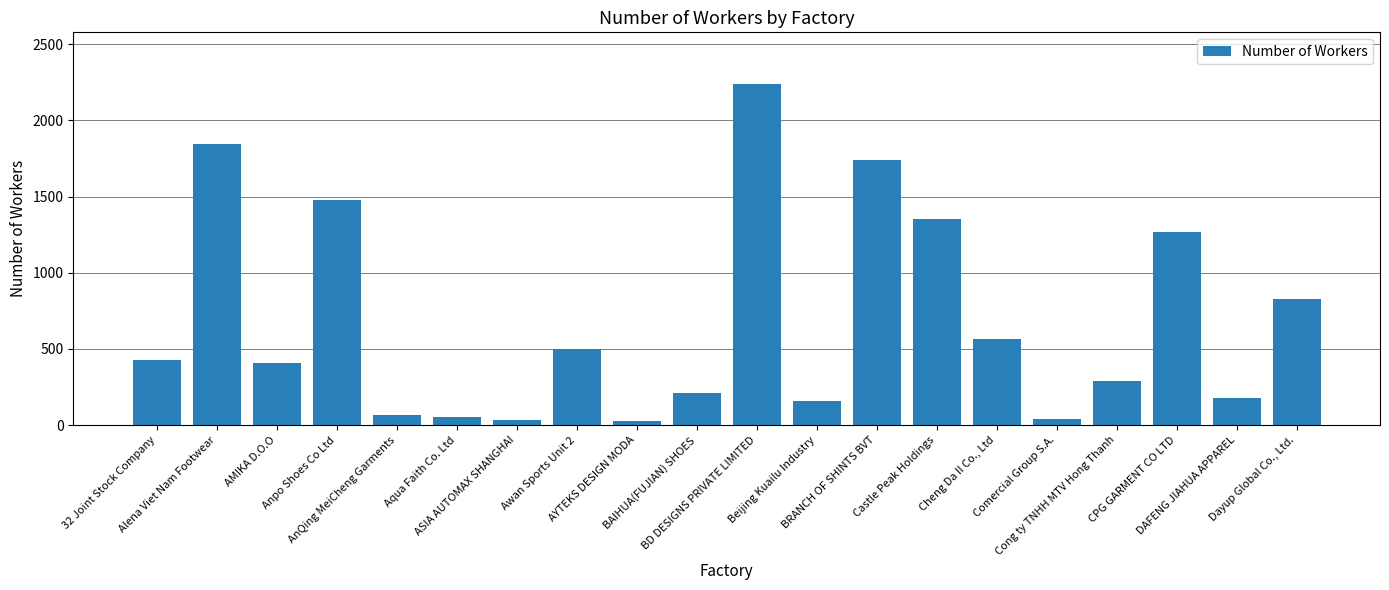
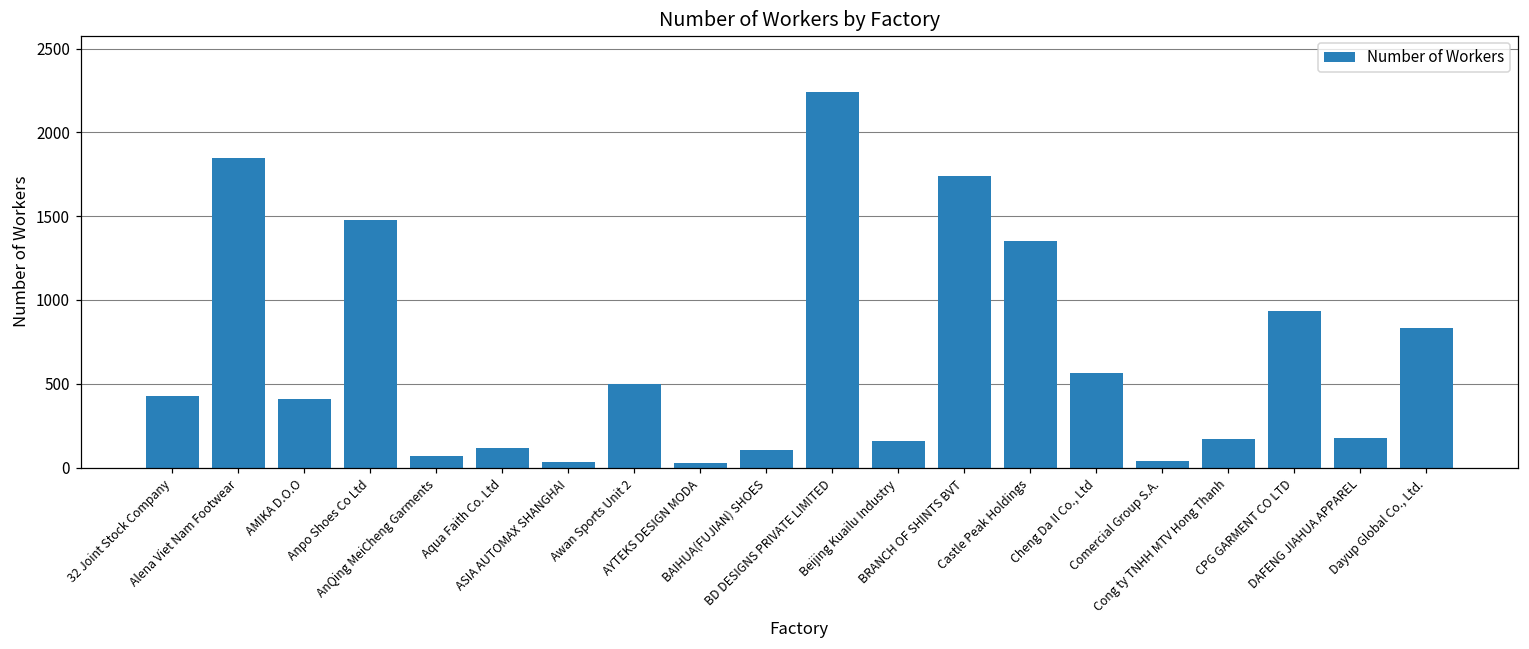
Aqua Faith Co. Ltd: 60 -> 120
BAIHUA(FUJIAN) SHOES: 210 -> 110
Cong ty TNHH MTV Hong Thanh: 290 -> 170
CPG GARMENT CO LTD: 1260 -> 930
